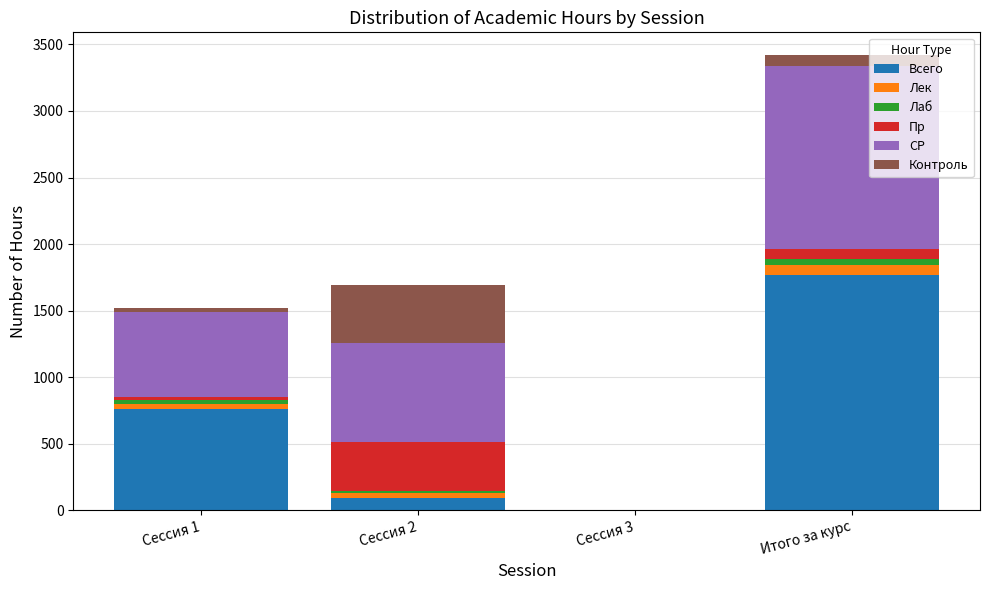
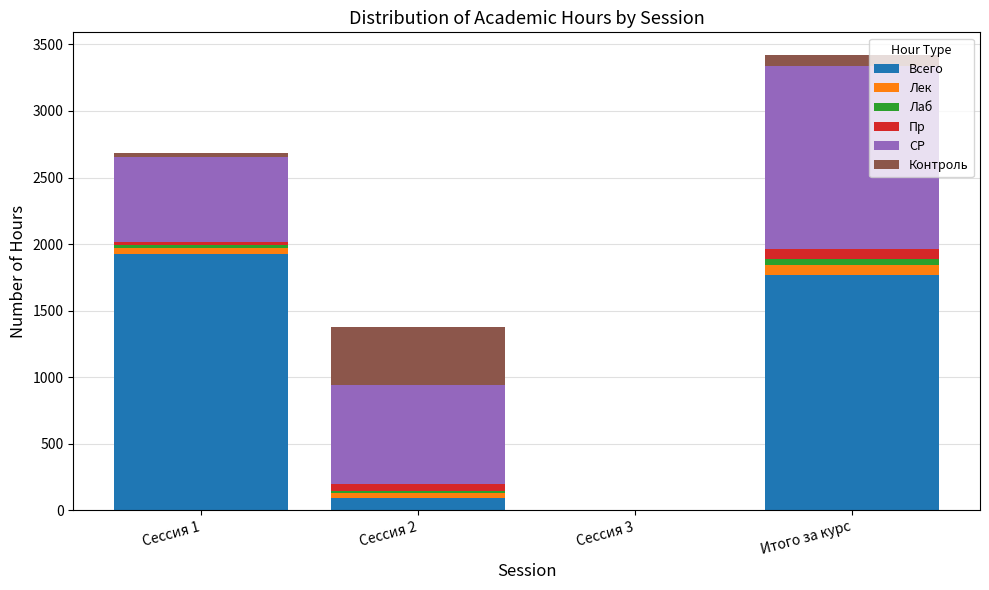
Всего, Сессия 1: 760 -> 1930
Пр, Сессия 2: 360 -> 50
